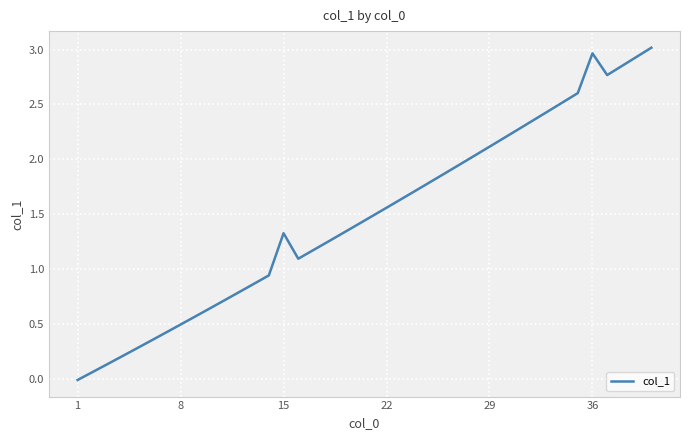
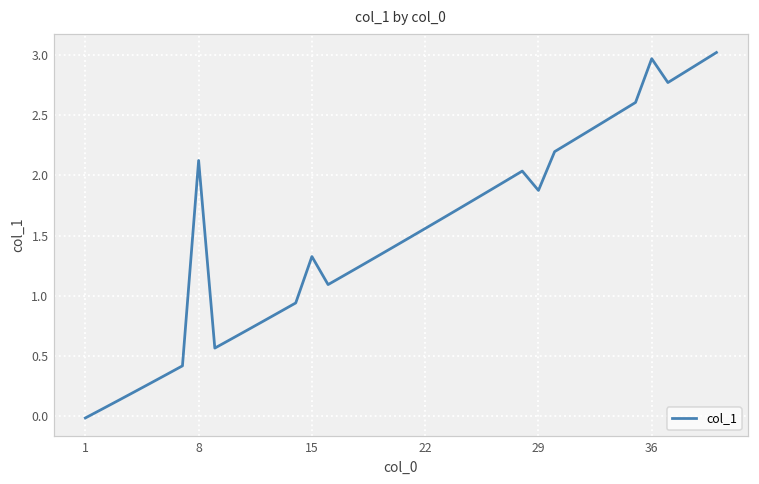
8: 0.49 -> 2.12
29: 2.11 -> 1.87
